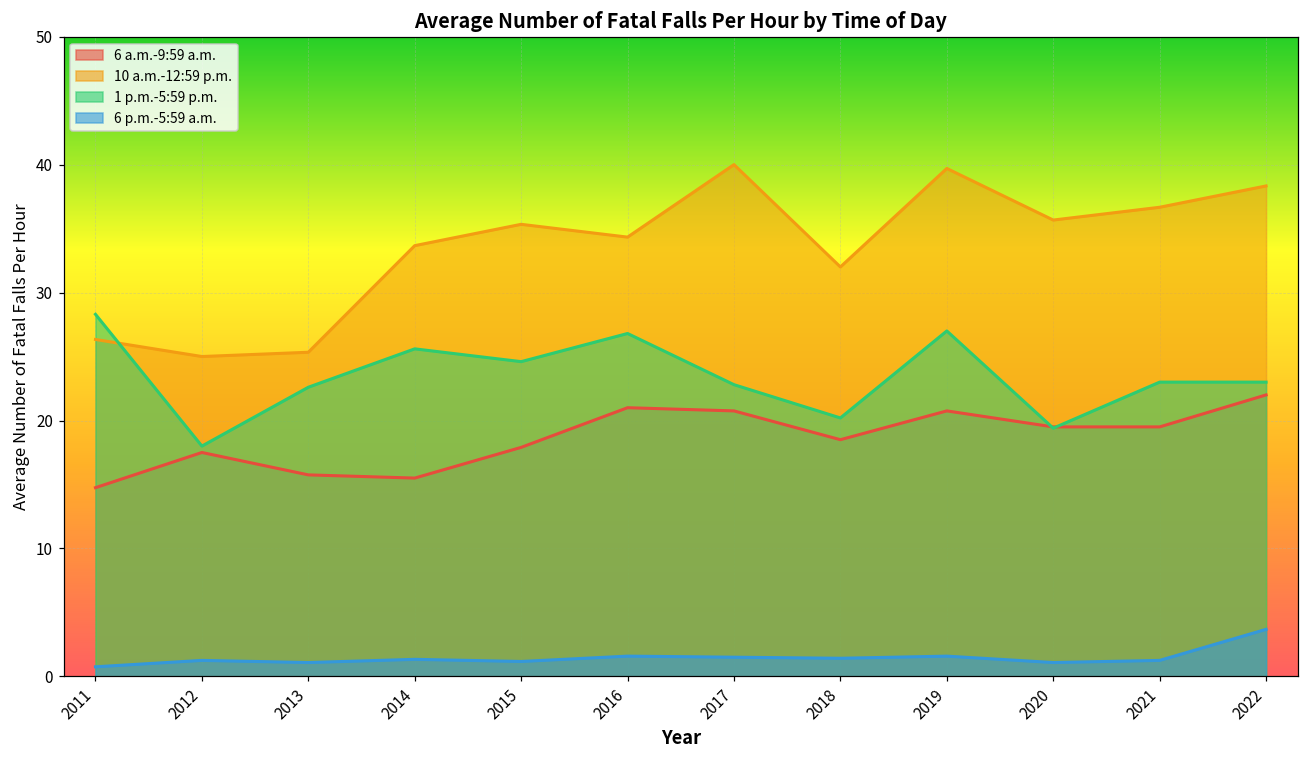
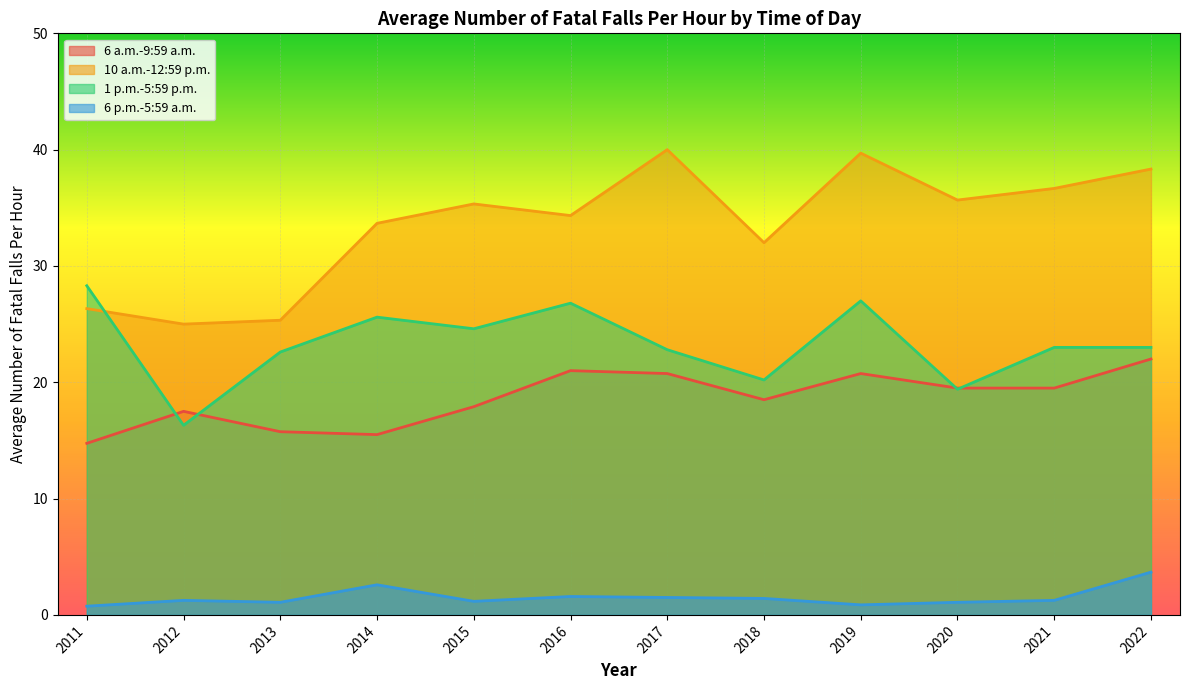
1 p.m.-5:59 p.m., 2012: 18.0 -> 16.3
6 p.m.-5:59 a.m., 2014: 1.3 -> 2.6
6 p.m.-5:59 a.m., 2019: 1.6 -> 0.9
